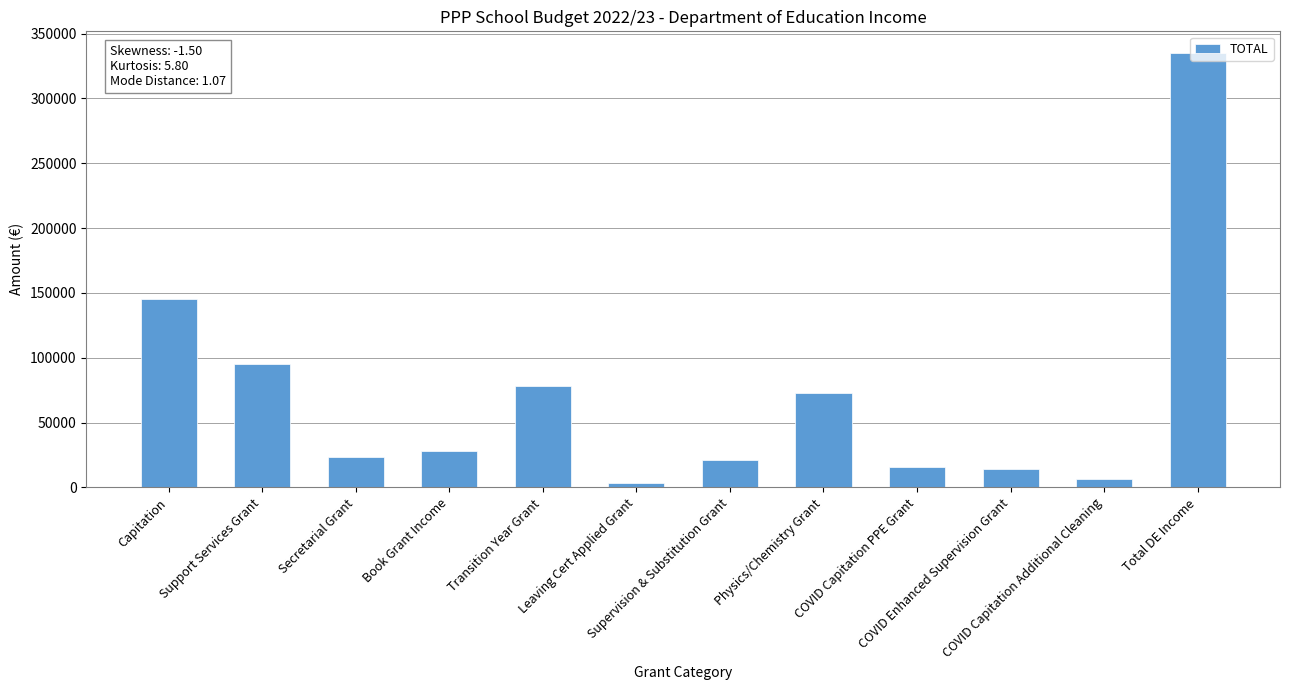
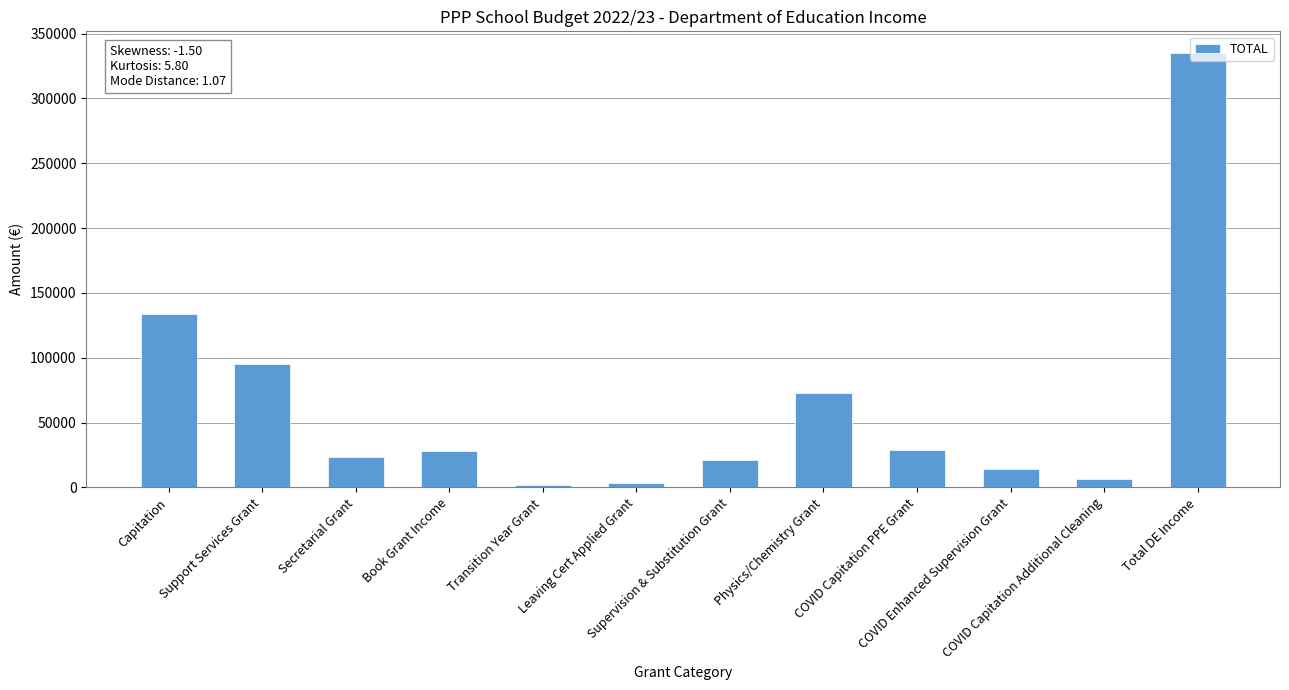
Capitation: 145000 -> 134000
Transition Year Grant: 78000 -> 2000
COVID Capitation PPE Grant: 16000 -> 29000
